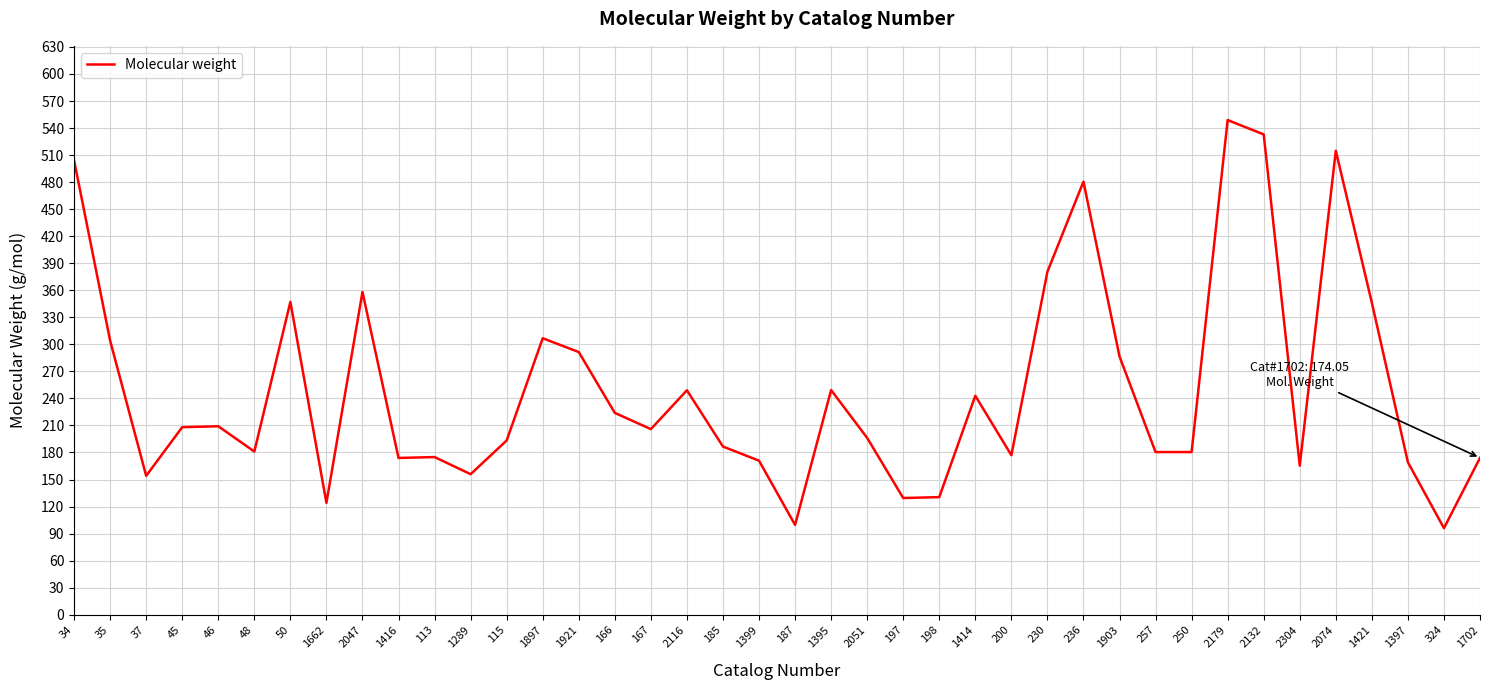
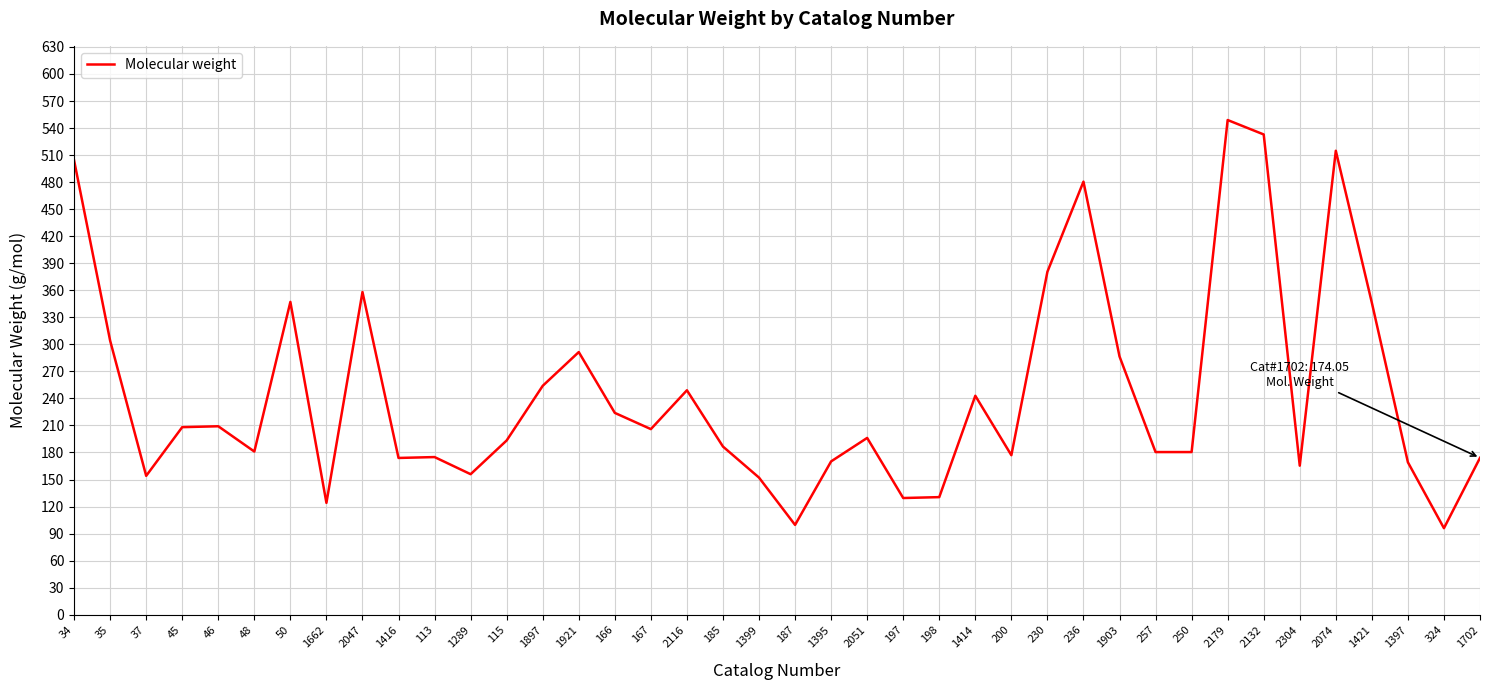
1897: 310 -> 250
1399: 170 -> 150
1395: 250 -> 170
